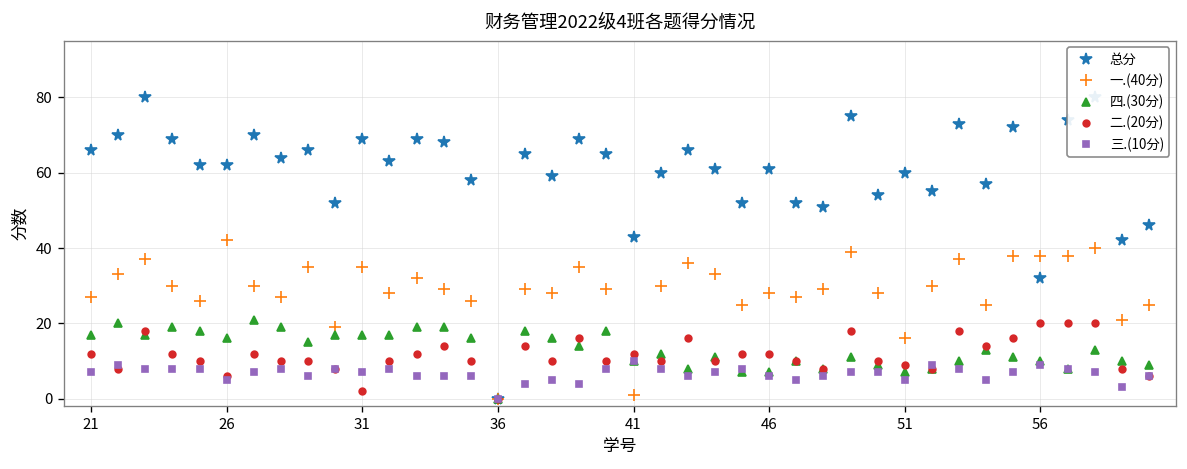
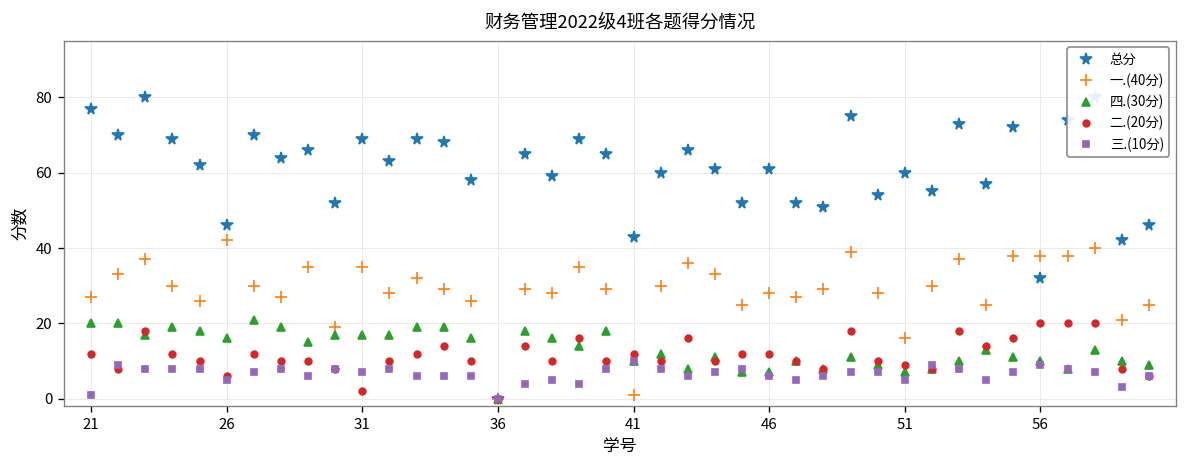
总分, 21: 66 -> 77
四.(30分), 21: 17 -> 20
三.(10分), 21: 7 -> 1
总分, 26: 62 -> 46
